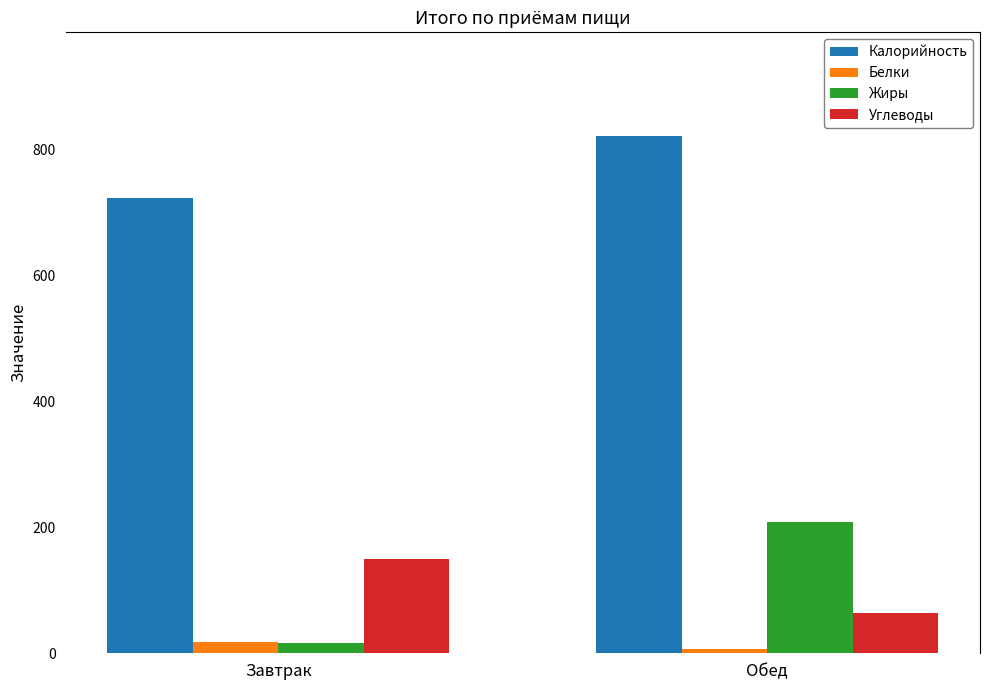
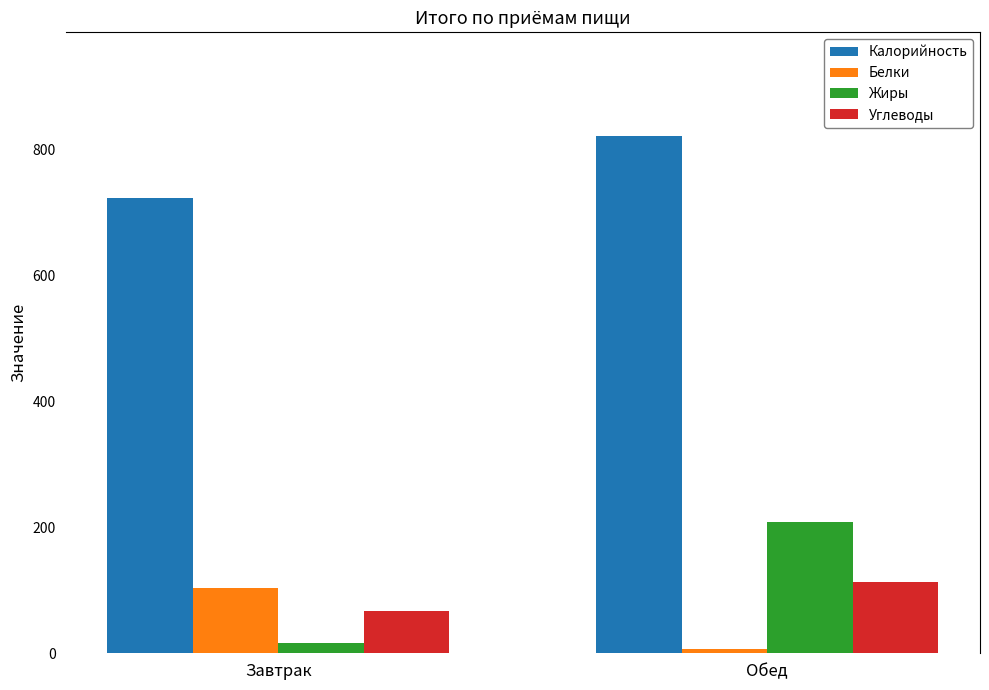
Белки, Завтрак: 20 -> 100
Углеводы, Завтрак: 150 -> 70
Углеводы, Обед: 60 -> 110
